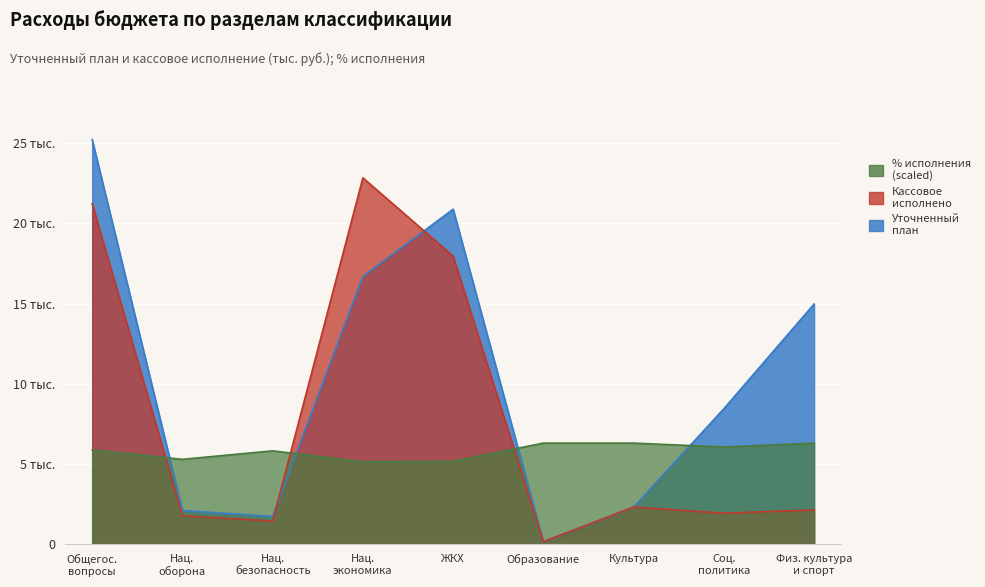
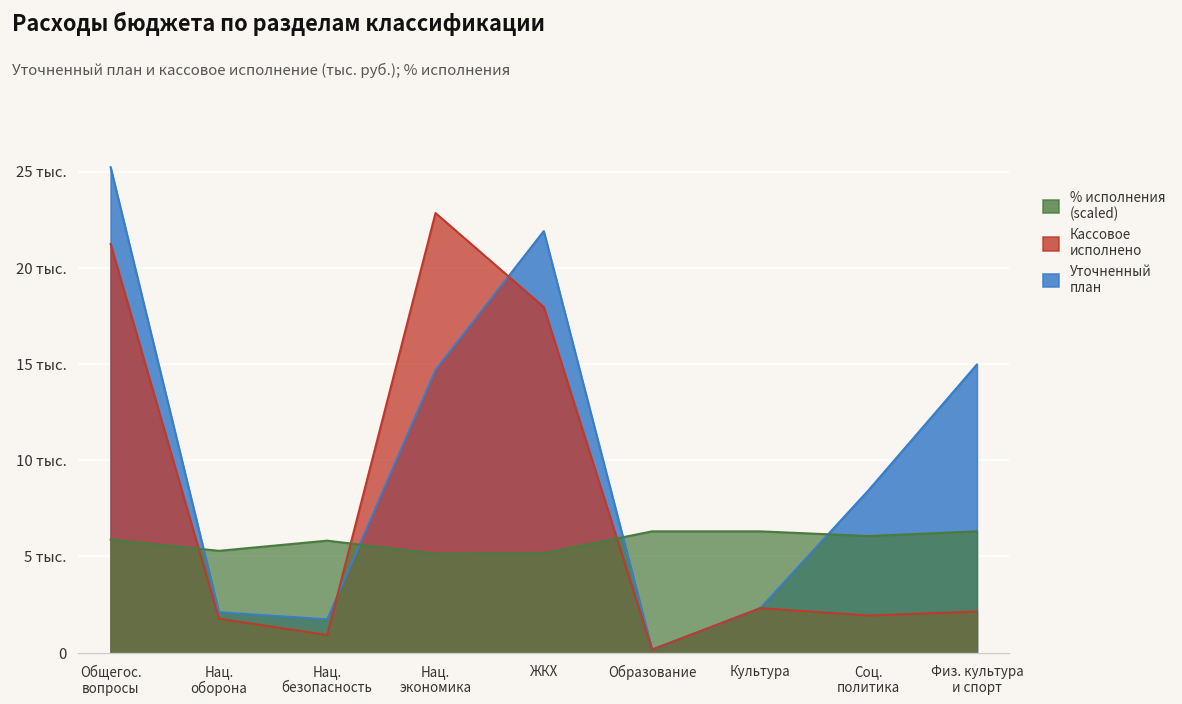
Кассовое исполнено, Нац. безопасность: 1.4 тыс. -> 0.9 тыс.
Уточненный план, Нац. экономика: 16.7 тыс. -> 14.7 тыс.
Уточненный план, ЖКХ: 20.9 тыс. -> 21.9 тыс.
